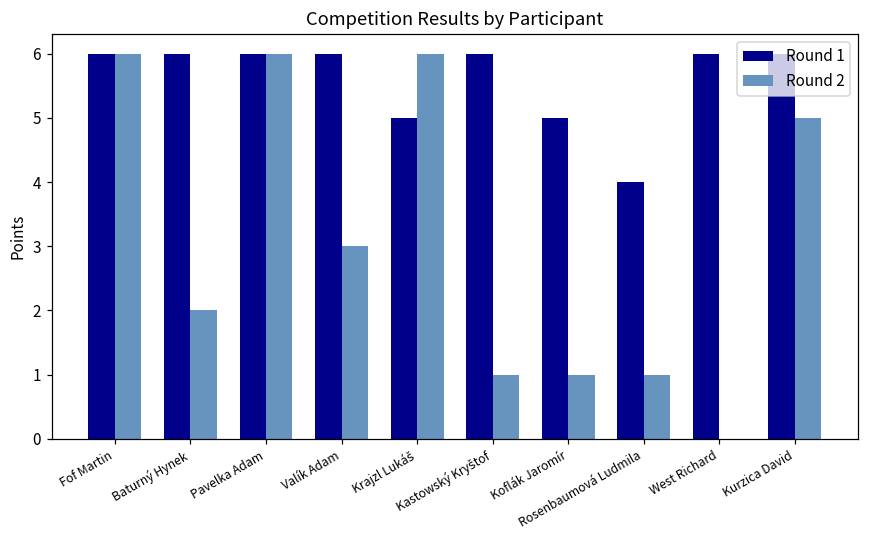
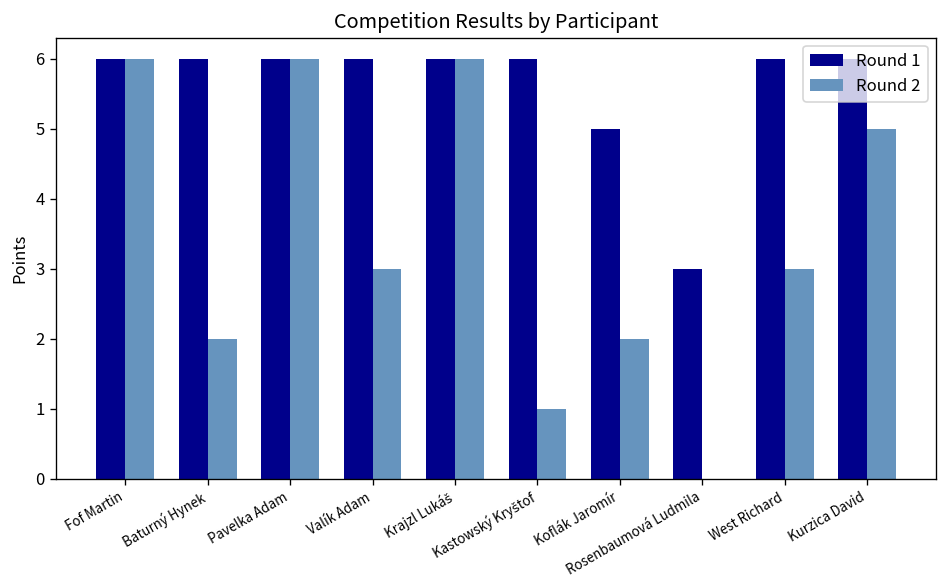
Round 1, Krajzl Lukáš: 5 -> 6
Round 2, Koflák Jaromír: 1 -> 2
Round 1, Rosenbaumová Ludmila: 4 -> 3
Round 2, Rosenbaumová Ludmila: 1 -> 0
Round 2, West Richard: 0 -> 3
